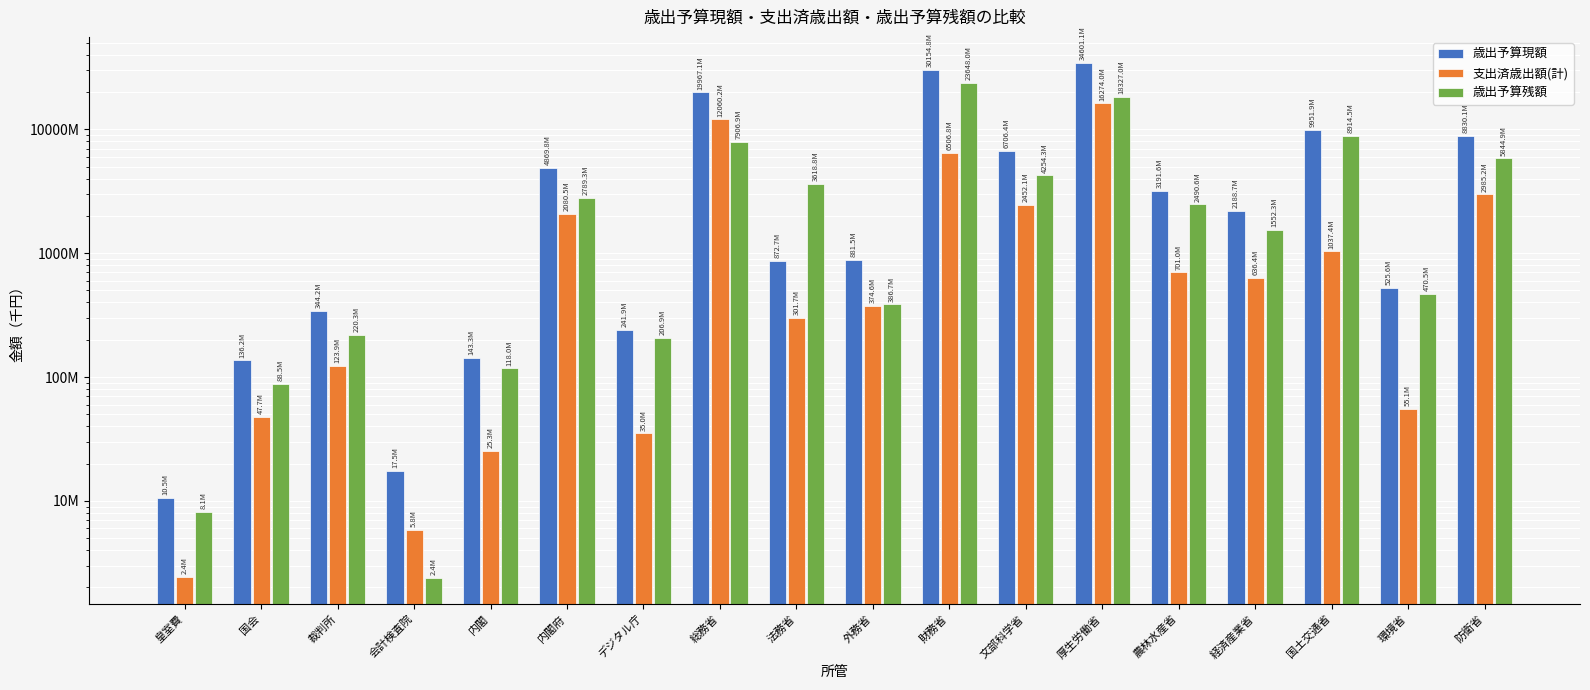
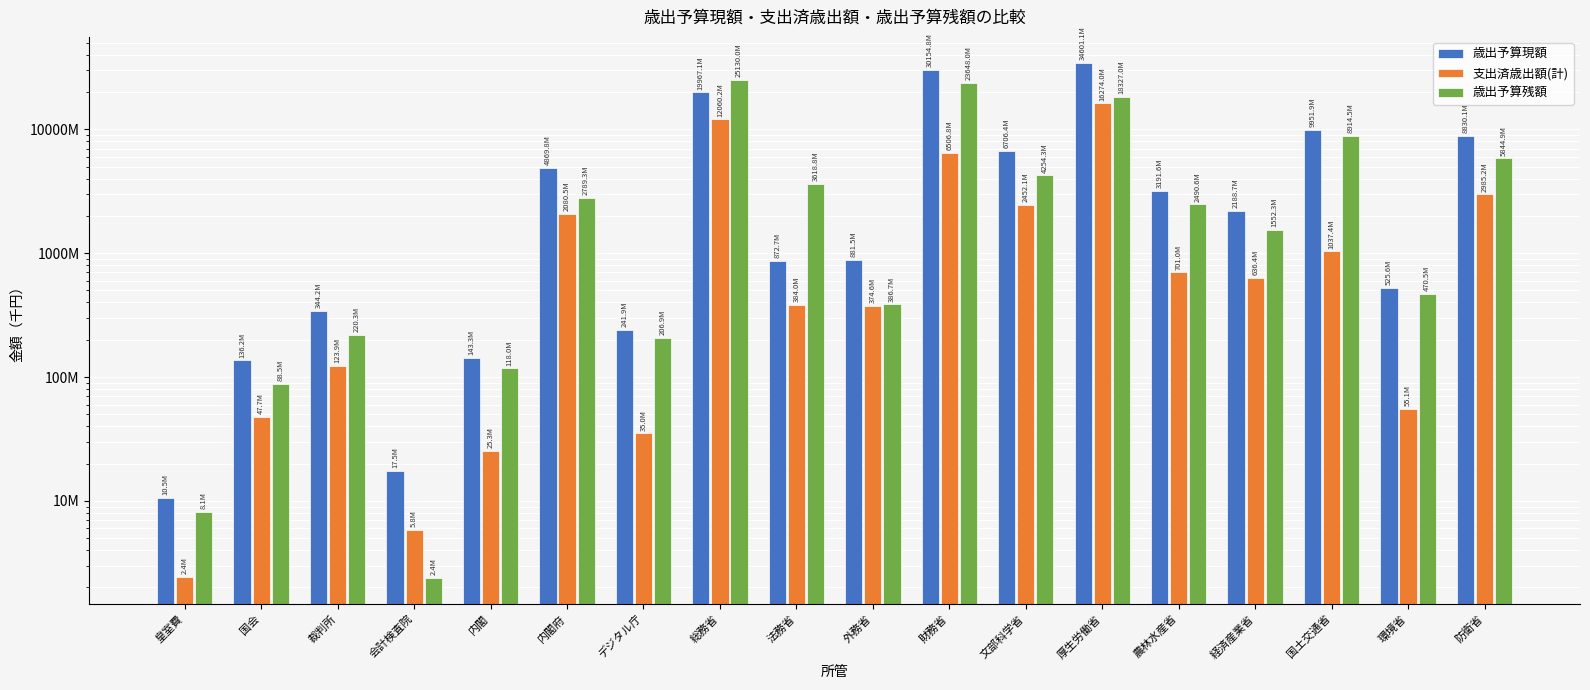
歳出予算残額, 総務省: 7906.9M -> 25130.0M
支出済歳出額(計), 法務省: 301.7M -> 384.0M
